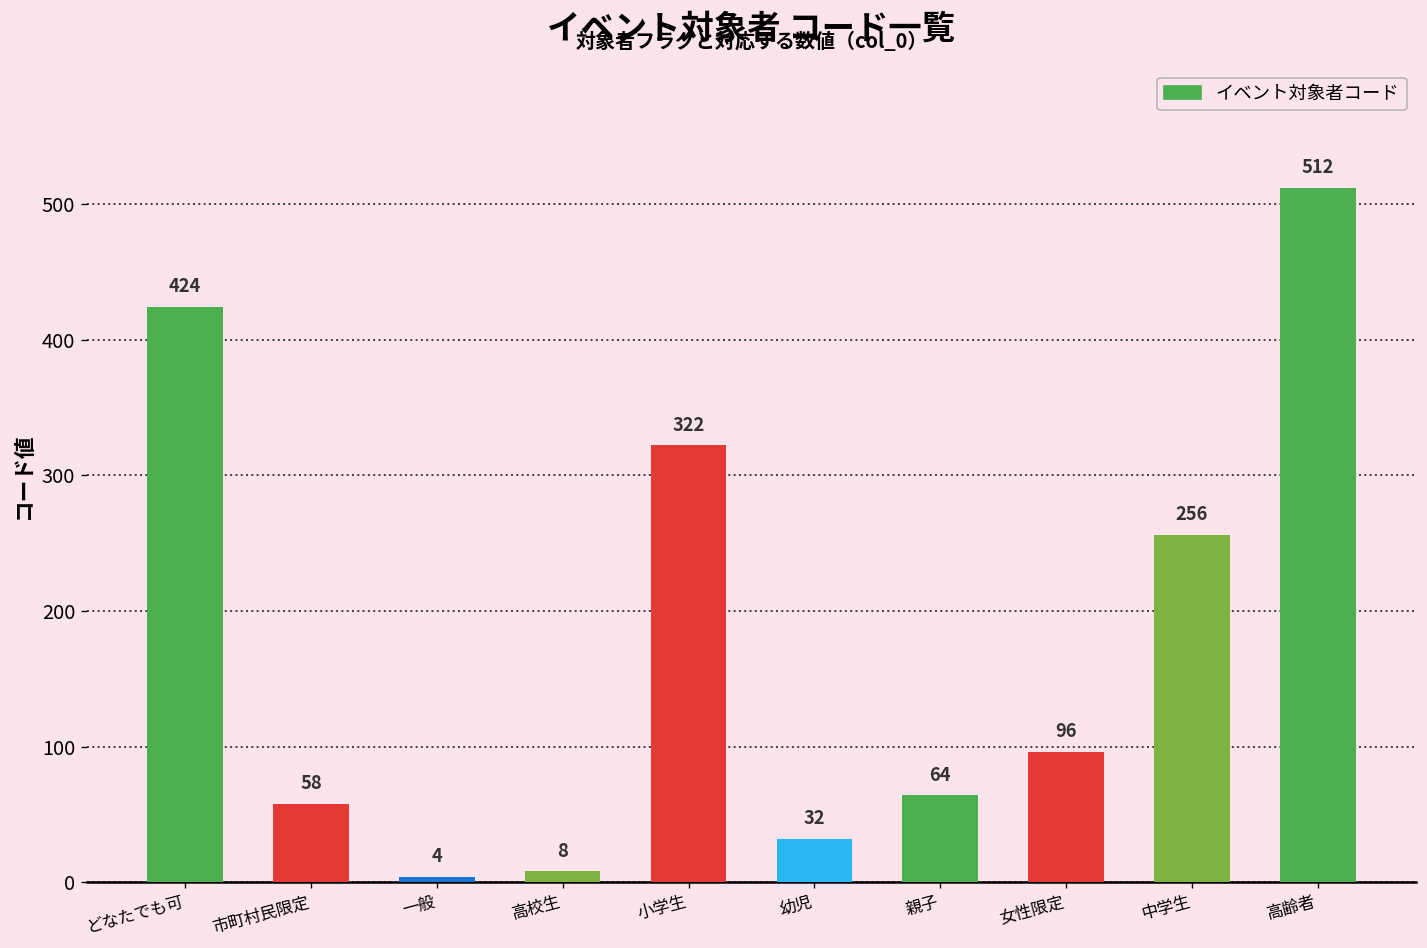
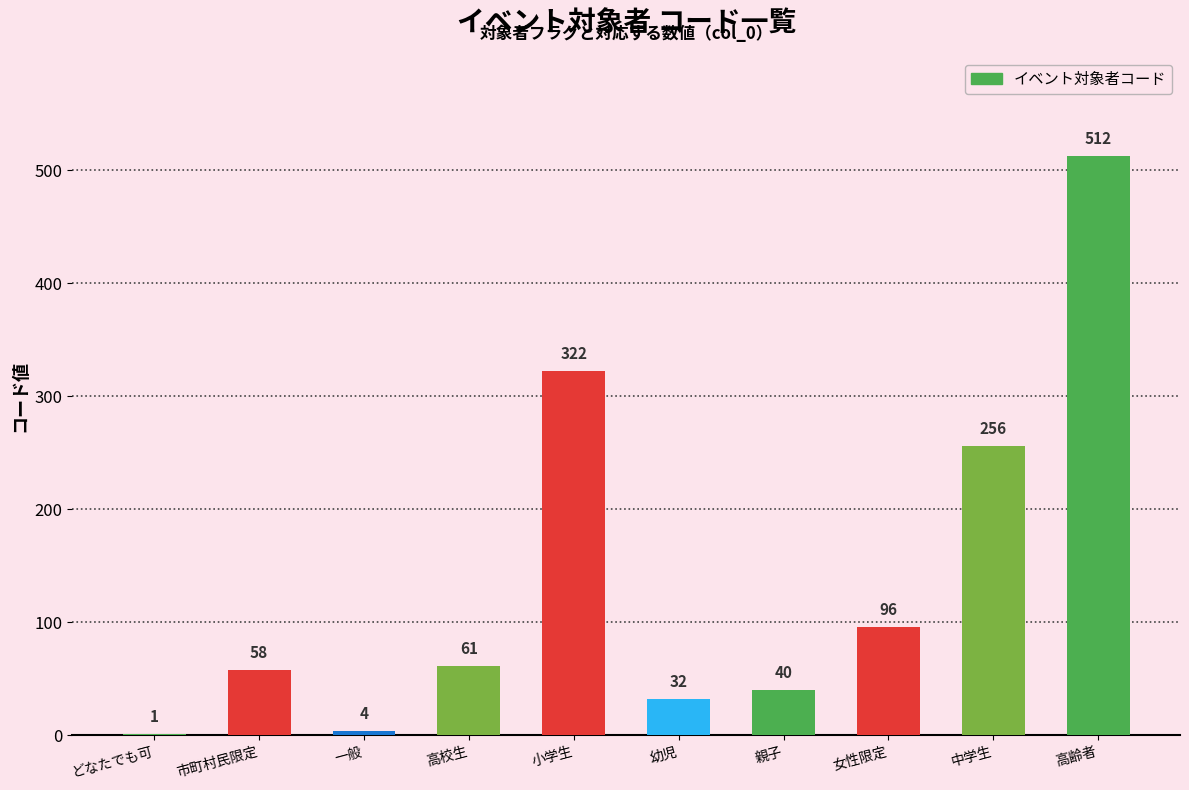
どなたでも可: 424 -> 1
高校生: 8 -> 61
親子: 64 -> 40
